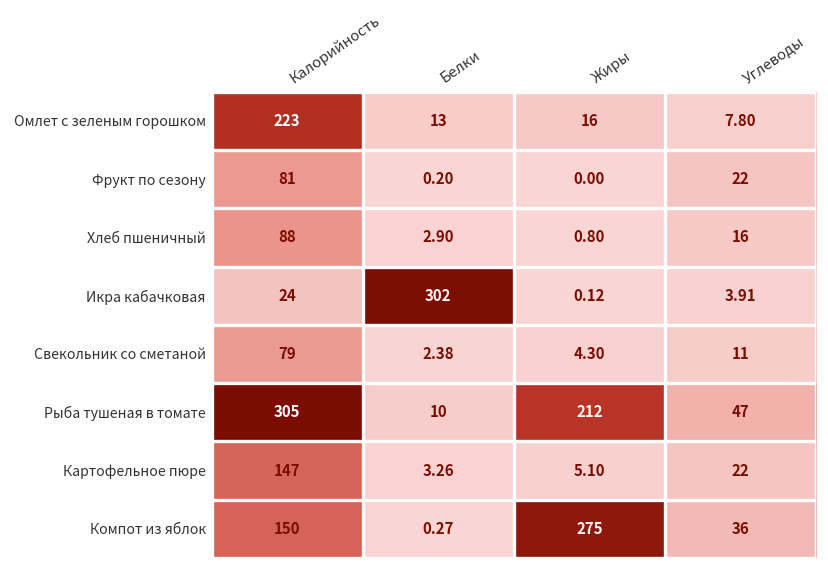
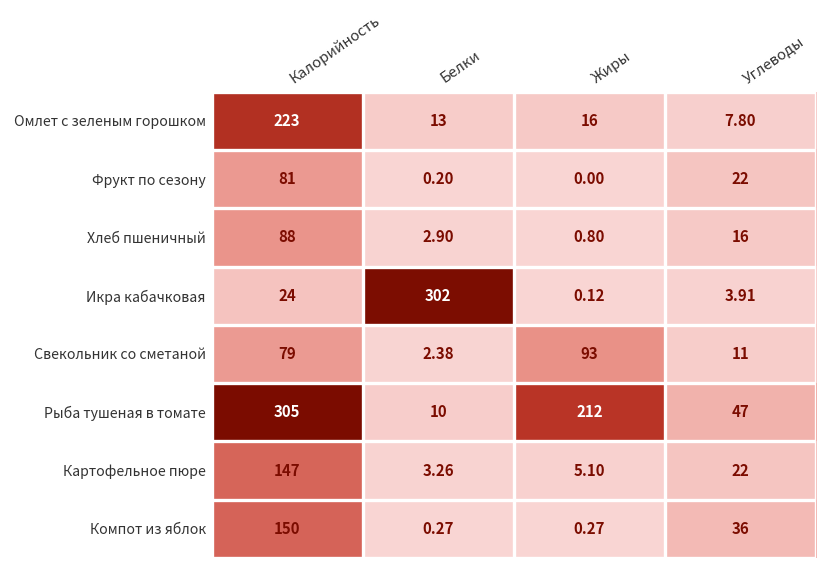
Свекольник со сметаной, Жиры: 4.30 -> 93
Компот из яблок, Жиры: 275 -> 0.27
